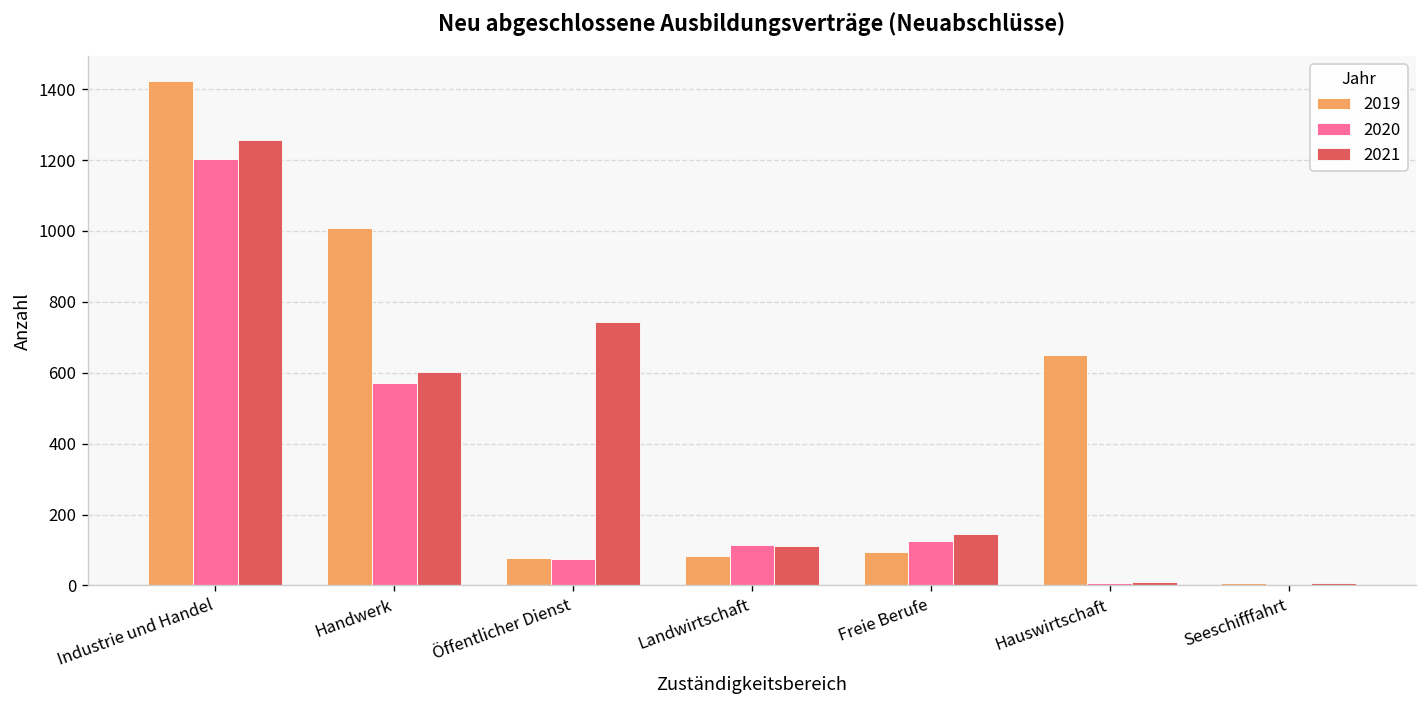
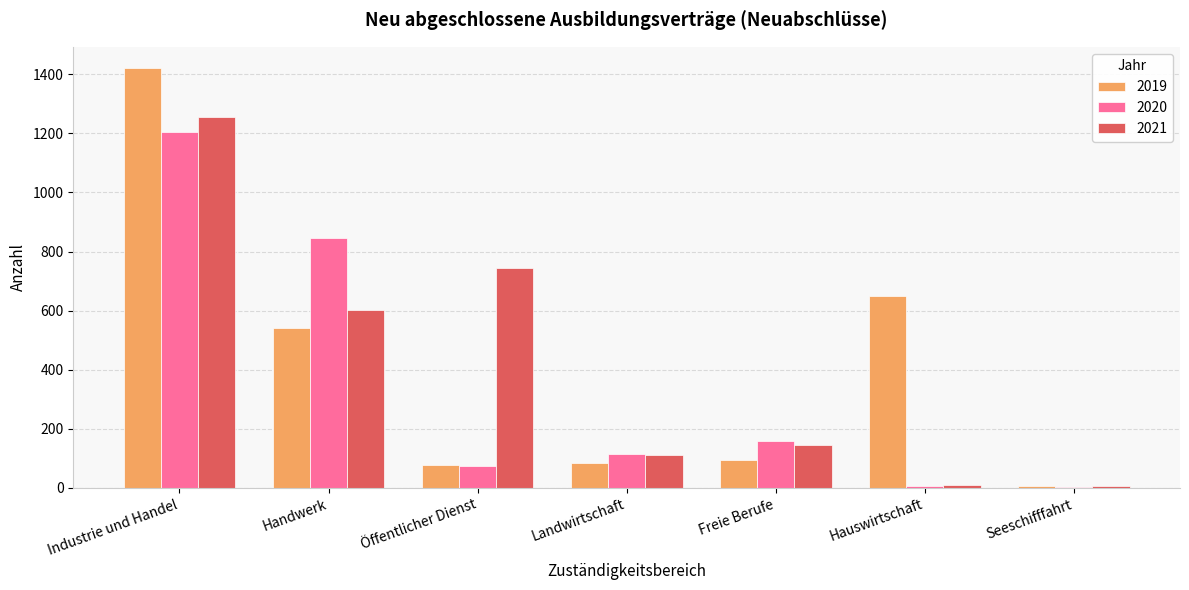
2019, Handwerk: 1010 -> 540
2020, Handwerk: 570 -> 850
2020, Freie Berufe: 130 -> 160
